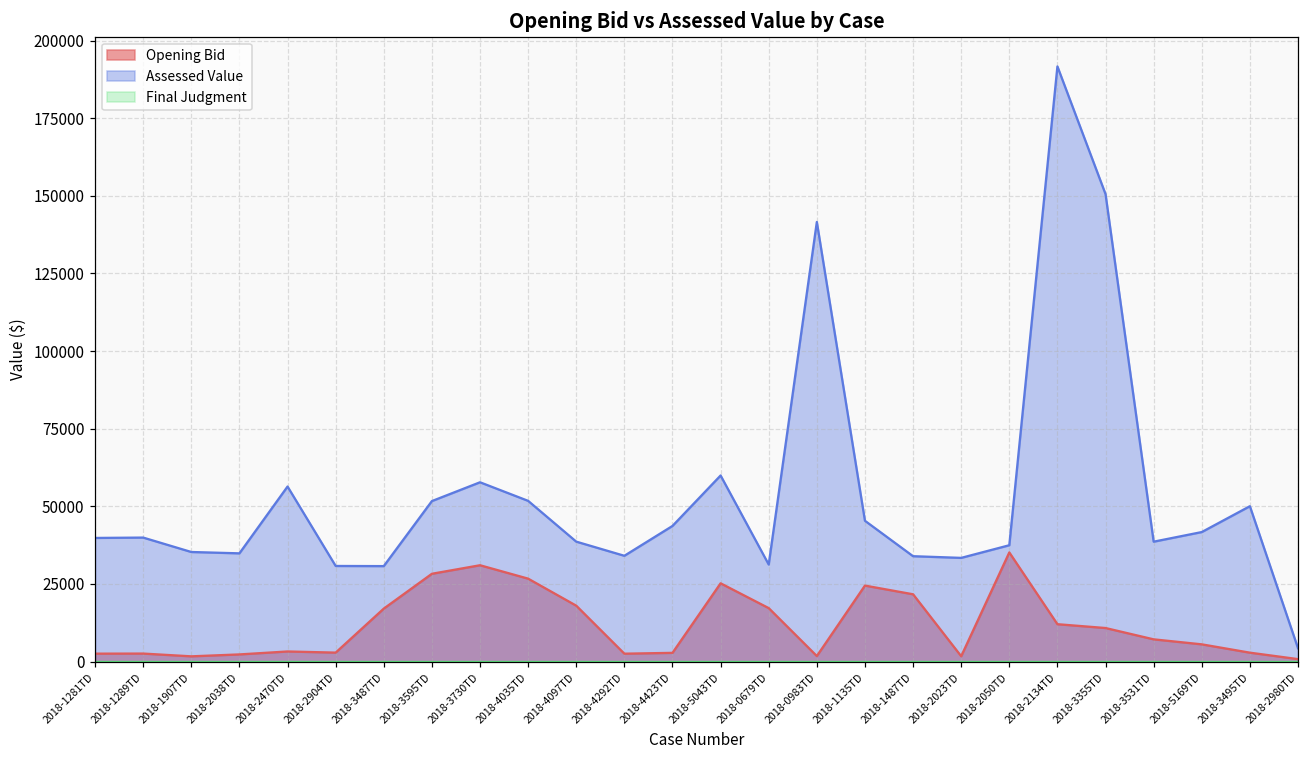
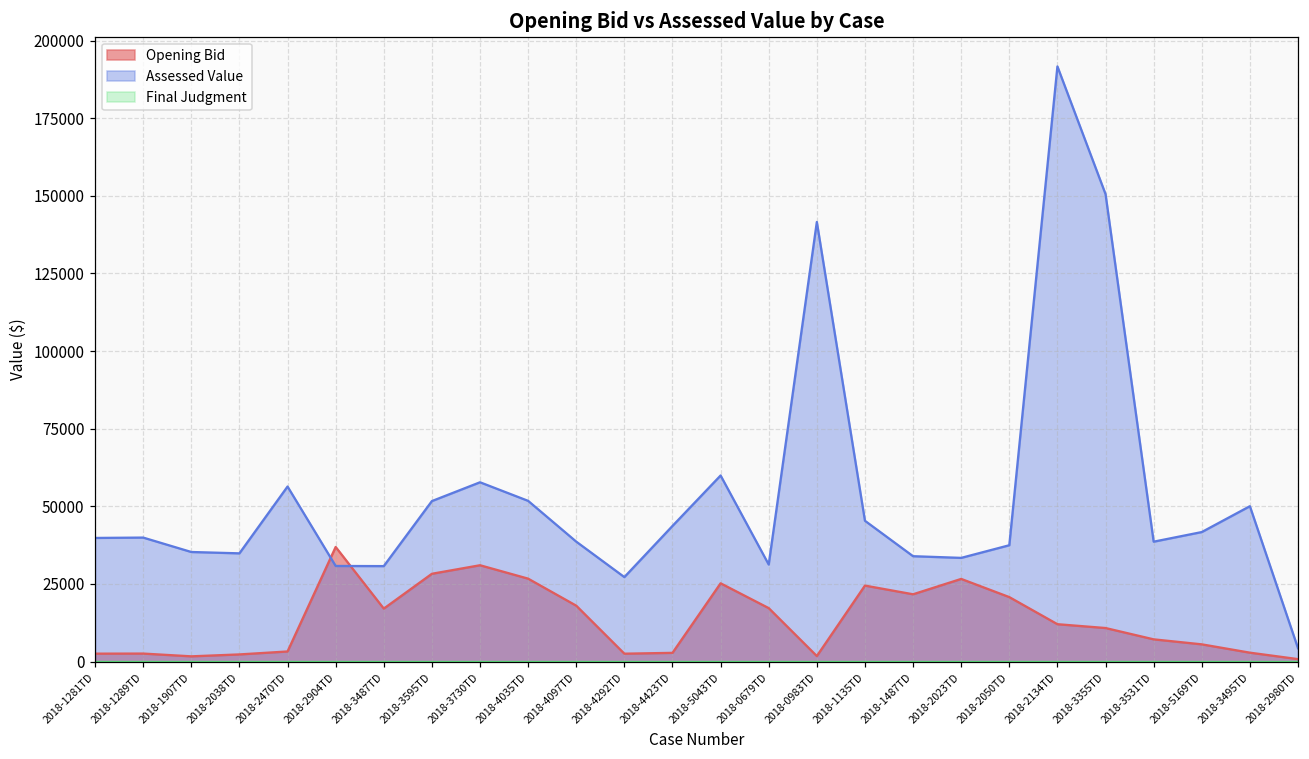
Opening Bid, 2018-2904TD: 3000 -> 37000
Assessed Value, 2018-4292TD: 34000 -> 27000
Opening Bid, 2018-2023TD: 2000 -> 27000
Opening Bid, 2018-2050TD: 35000 -> 21000
